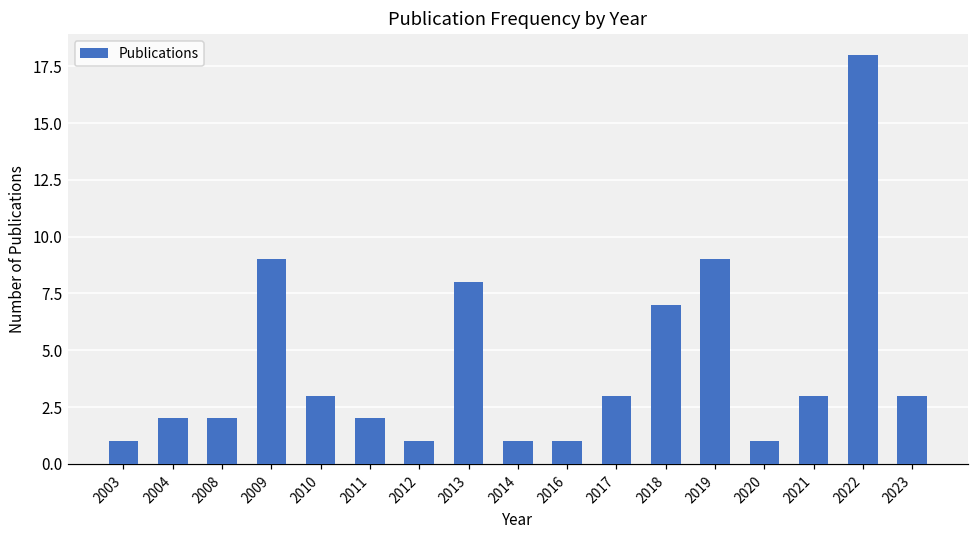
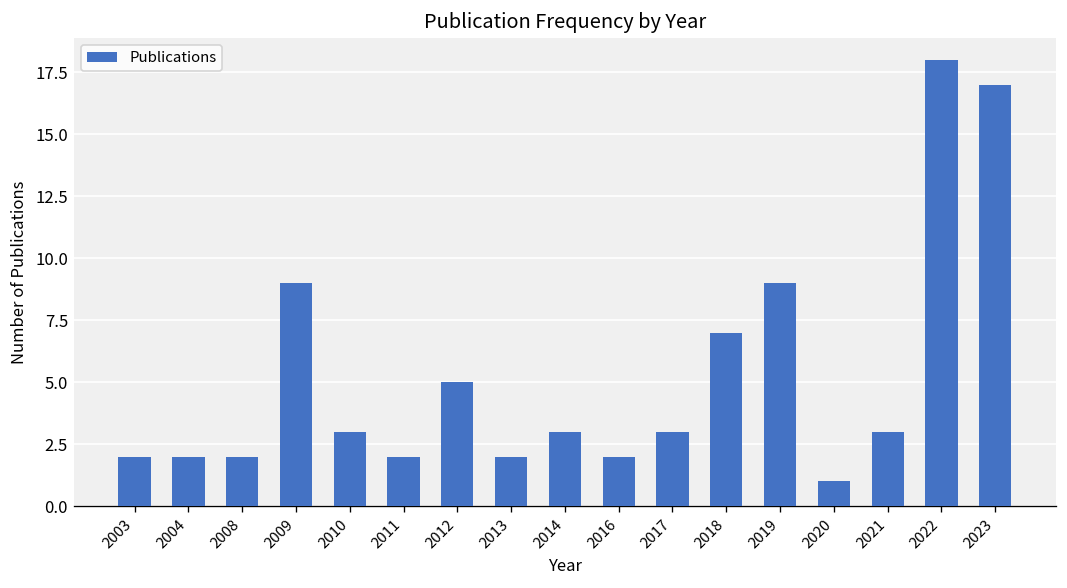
2003: 1 -> 2
2012: 1 -> 5
2013: 8 -> 2
2014: 1 -> 3
2016: 1 -> 2
2023: 3 -> 17
